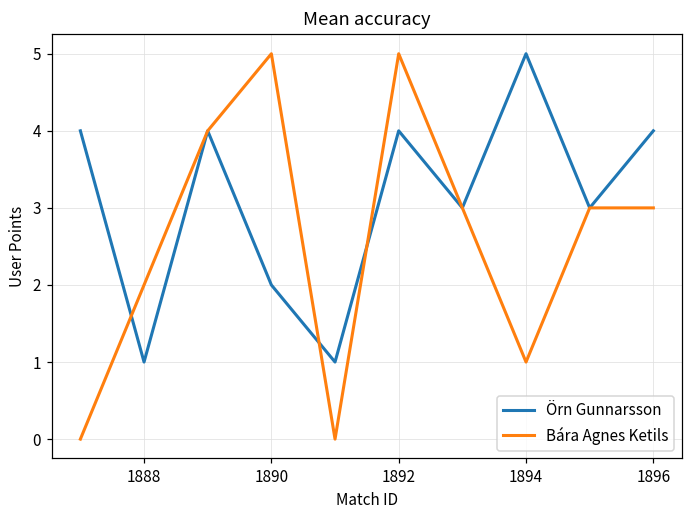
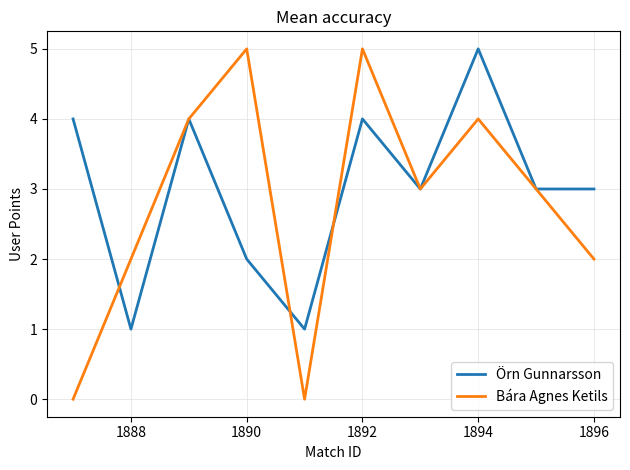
Bára Agnes Ketils, 1894: 1 -> 4
Örn Gunnarsson, 1896: 4 -> 3
Bára Agnes Ketils, 1896: 3 -> 2
